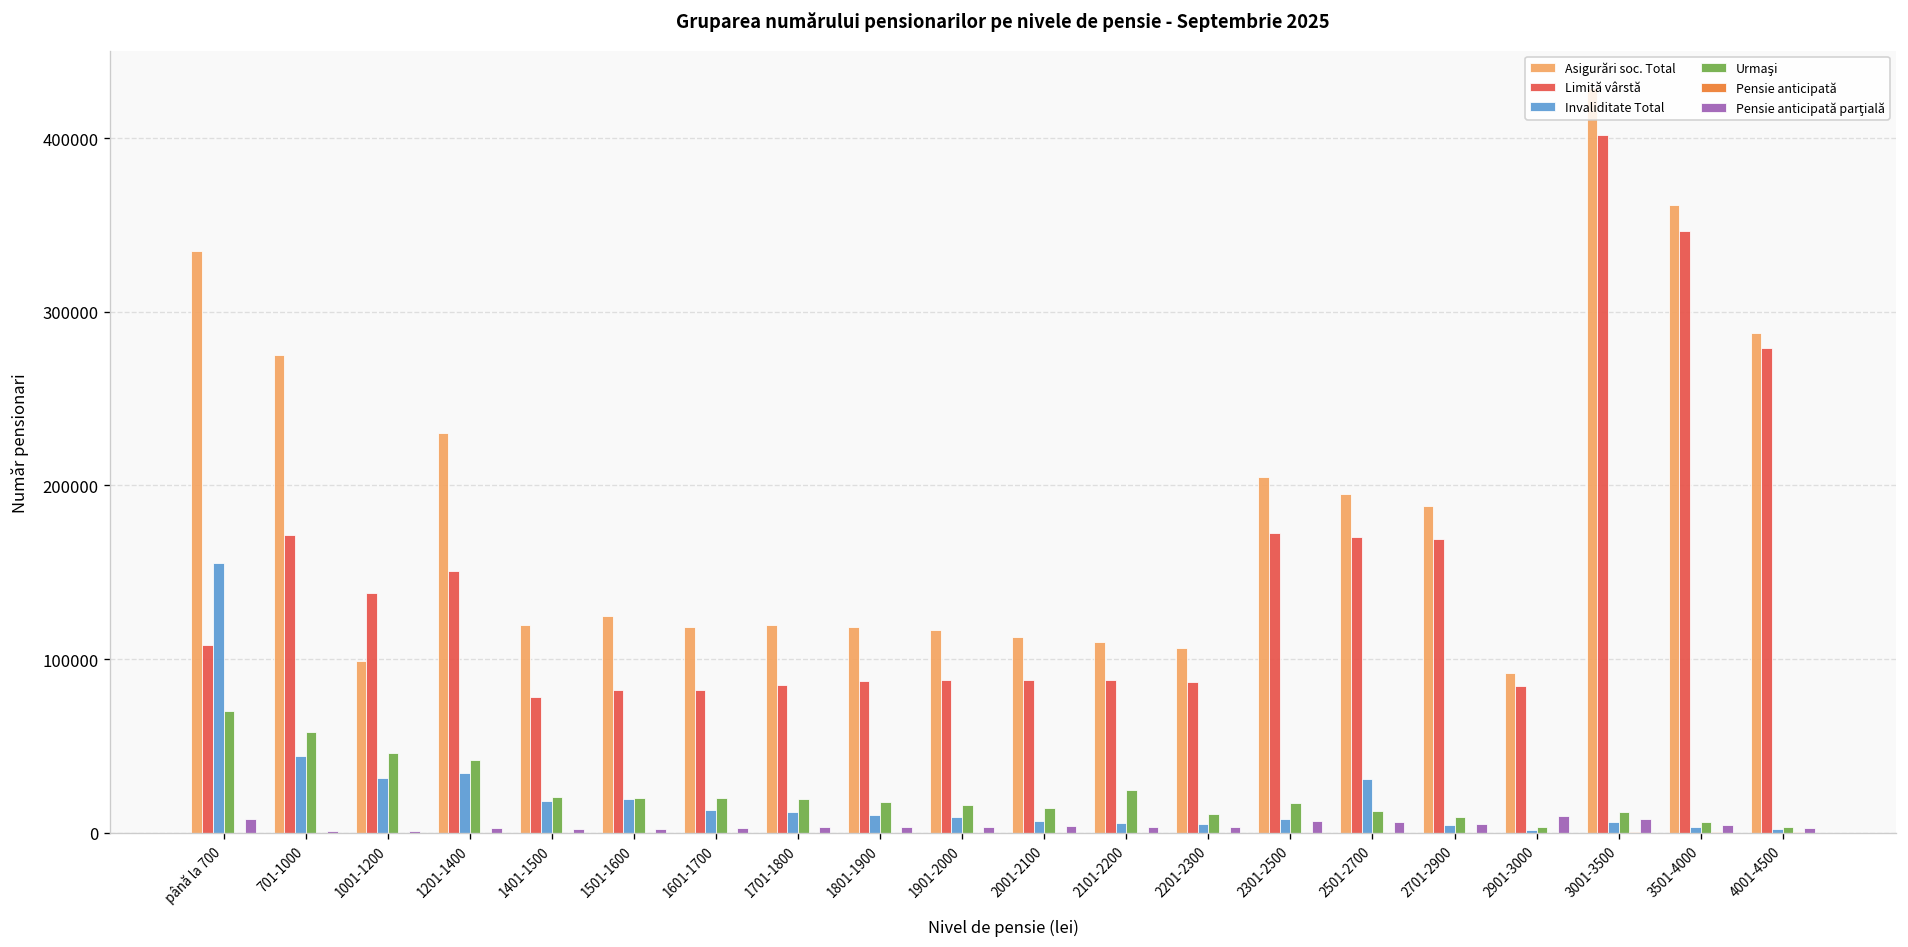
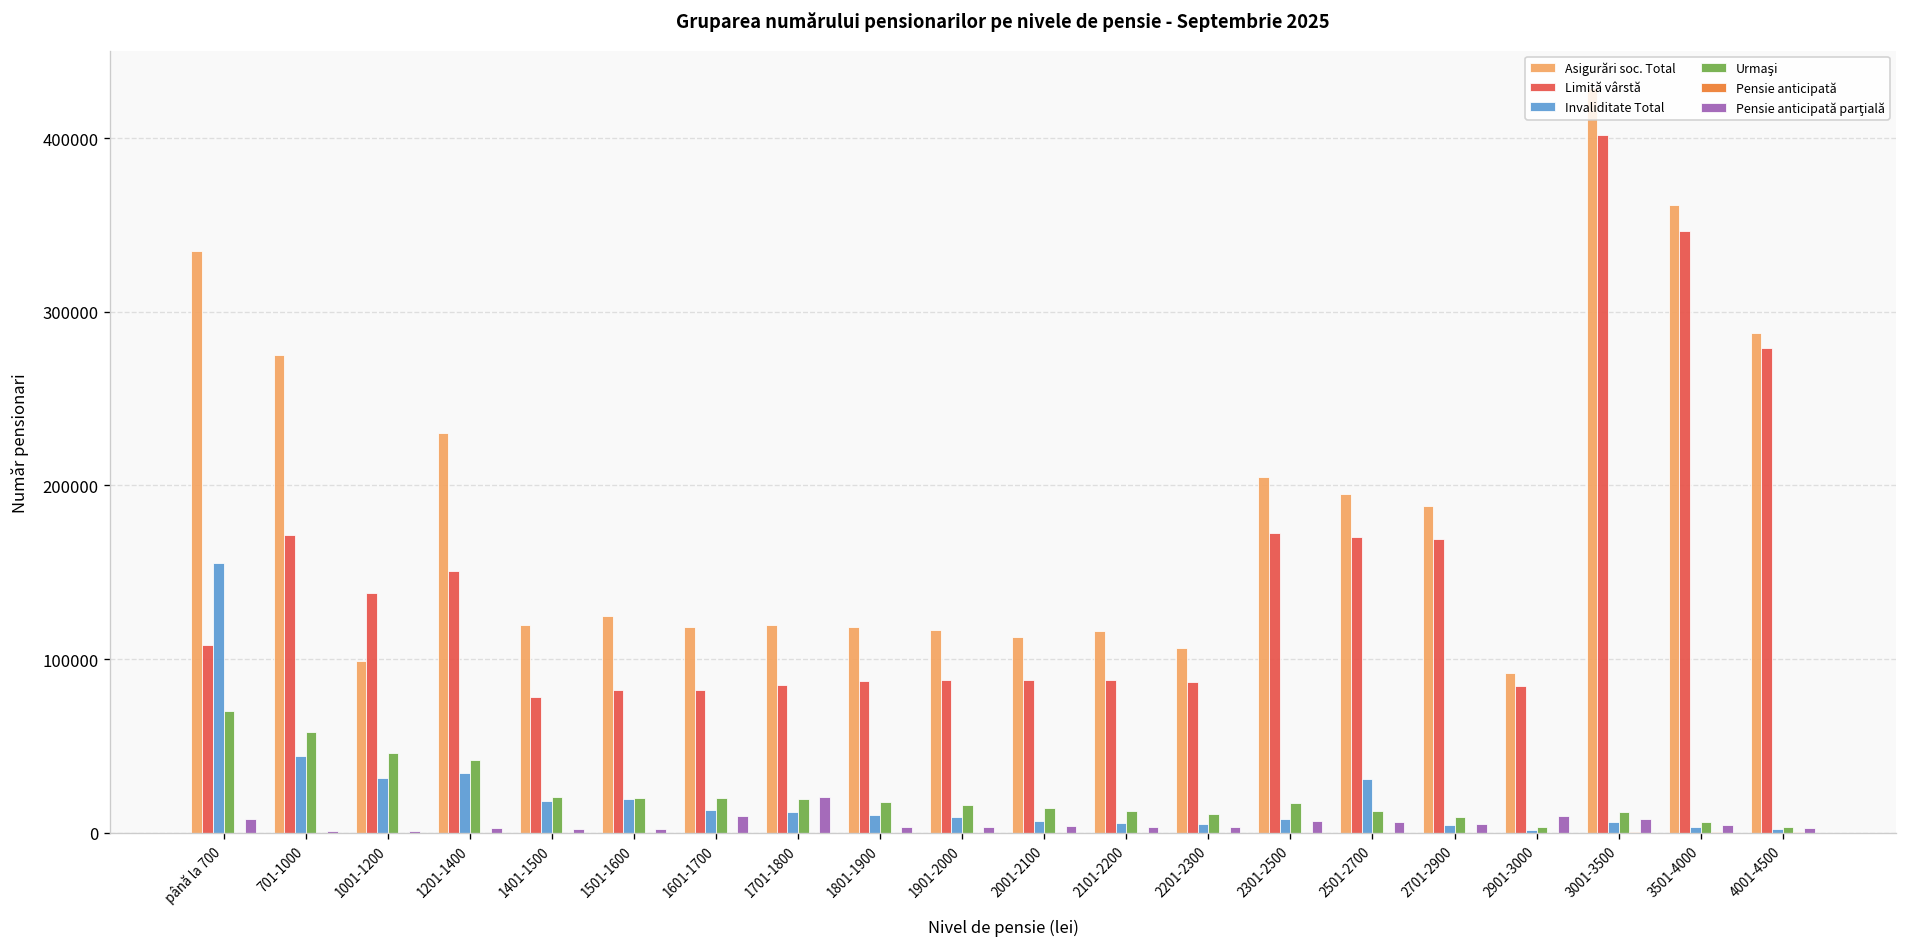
Pensie anticipată parţială, 1601-1700: 3000 -> 10000
Pensie anticipată parţială, 1701-1800: 3000 -> 20000
Asigurări soc. Total, 2101-2200: 110000 -> 116000
Urmaşi, 2101-2200: 25000 -> 13000
